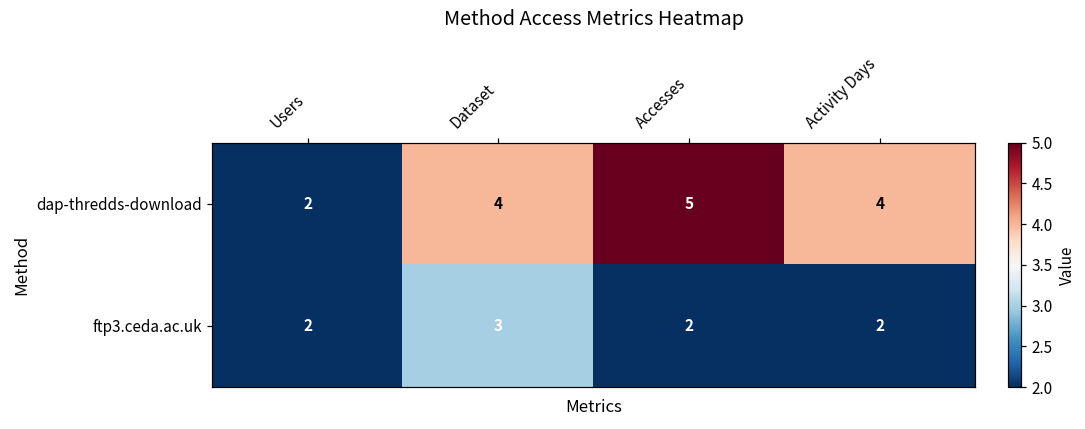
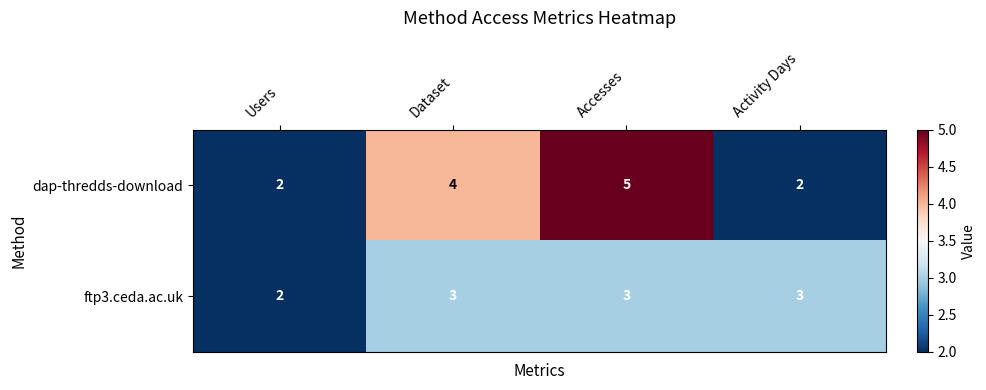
dap-thredds-download, Activity Days: 4 -> 2
ftp3.ceda.ac.uk, Accesses: 2 -> 3
ftp3.ceda.ac.uk, Activity Days: 2 -> 3
